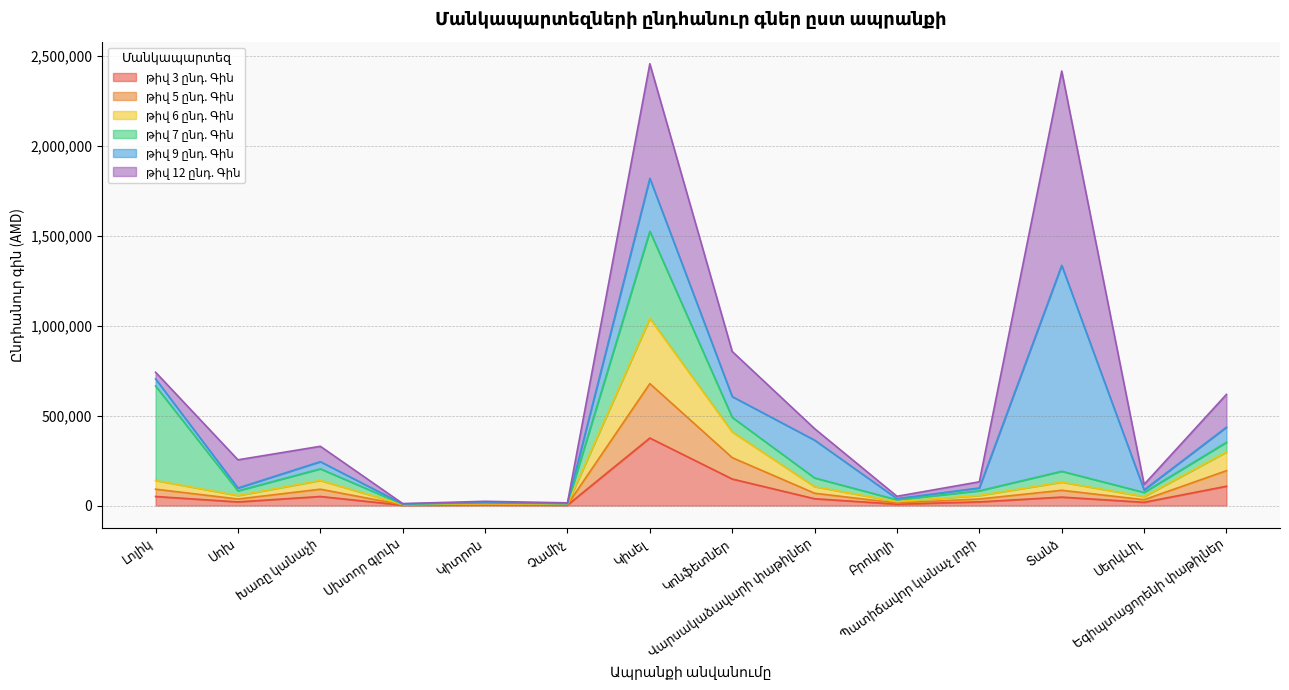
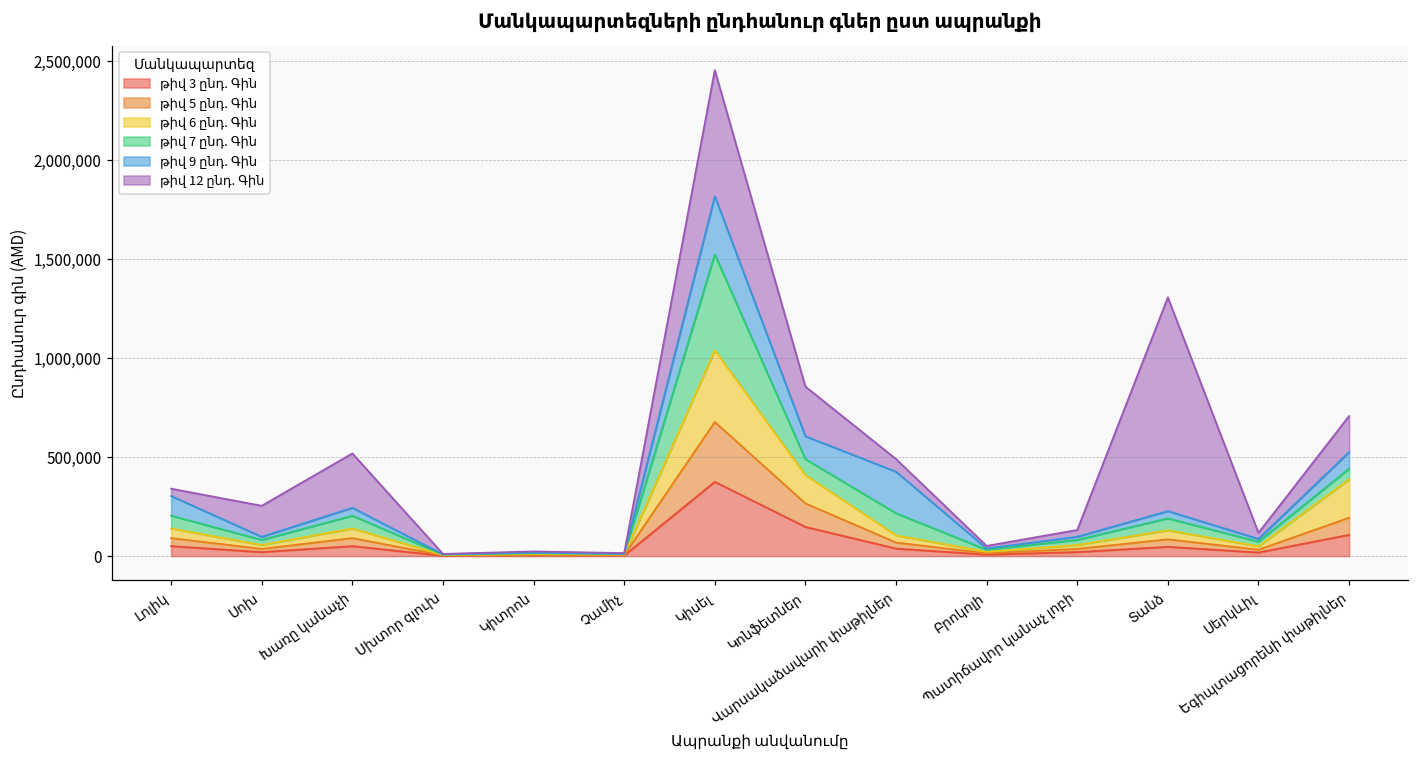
թիվ 7 ընդ. Գին, Լոլիկ: 530,000 -> 60,000
թիվ 9 ընդ. Գին, Լոլիկ: 40,000 -> 100,000
թիվ 12 ընդ. Գին, Խառը կանաչի: 90,000 -> 270,000
թիվ 7 ընդ. Գին, Վարսակաձավարի փաթիլներ: 50,000 -> 110,000
թիվ 9 ընդ. Գին, Տանձ: 1,140,000 -> 40,000
թիվ 6 ընդ. Գին, Եգիպտացորենի փաթիլներ: 100,000 -> 190,000
